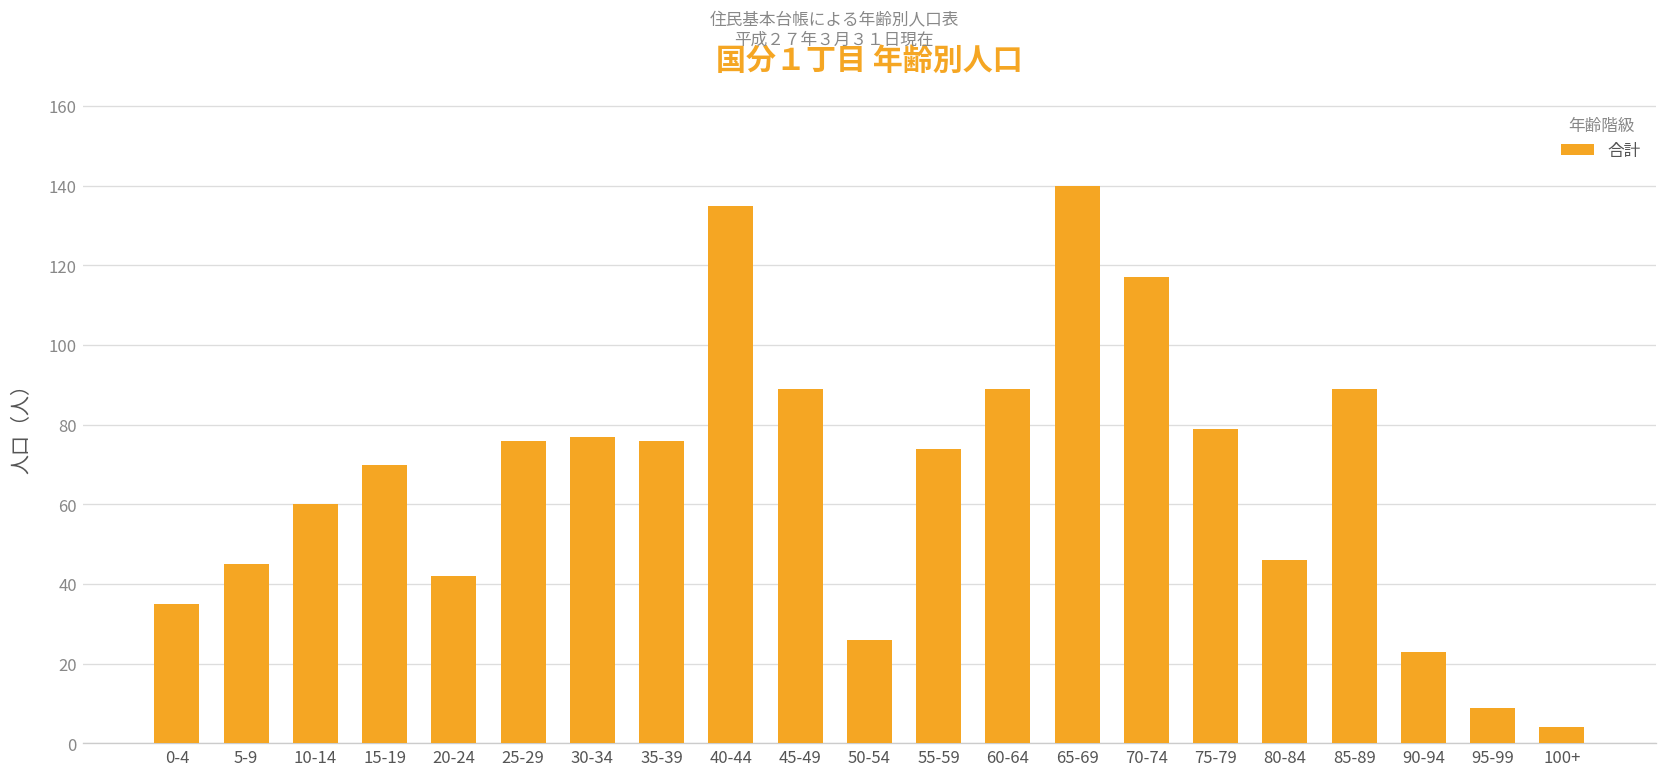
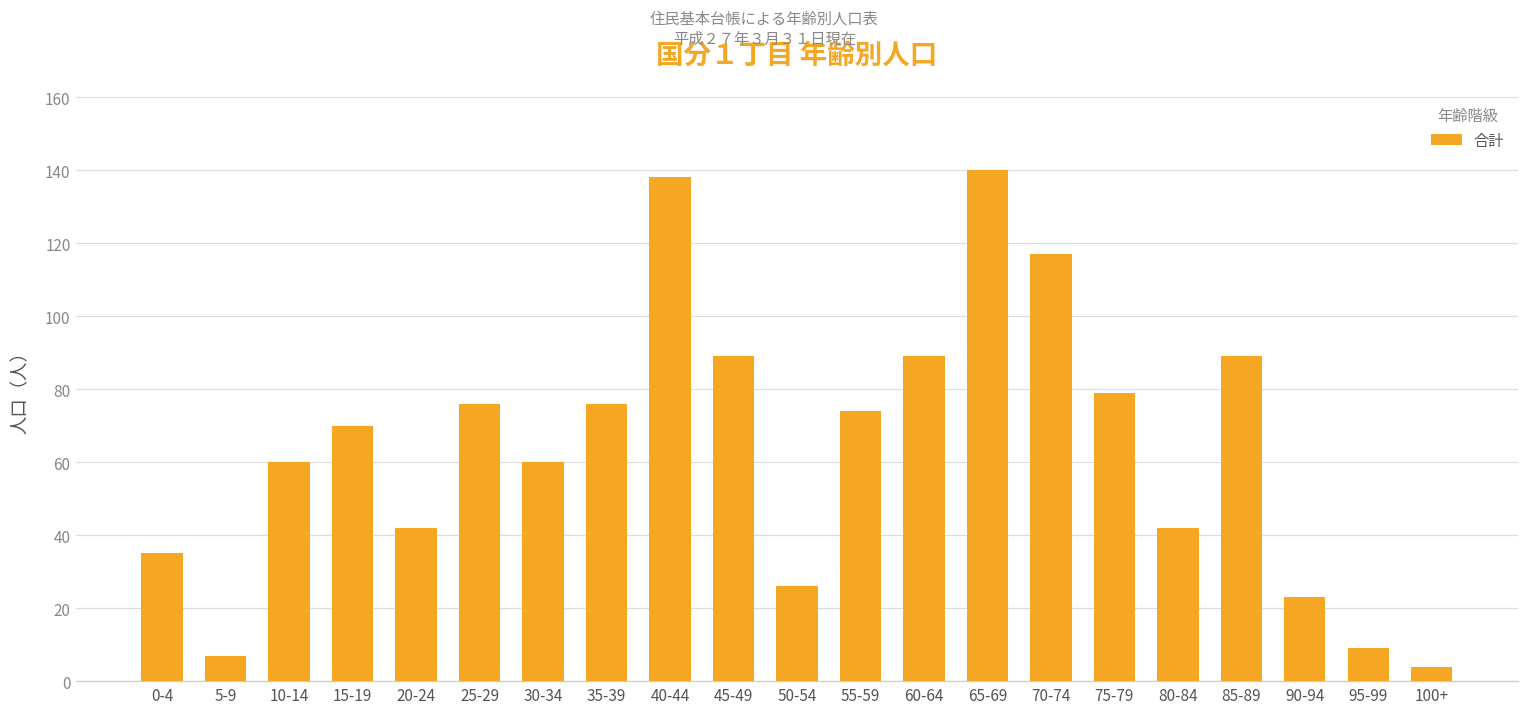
5-9: 45 -> 7
30-34: 77 -> 60
40-44: 135 -> 138
80-84: 46 -> 42
